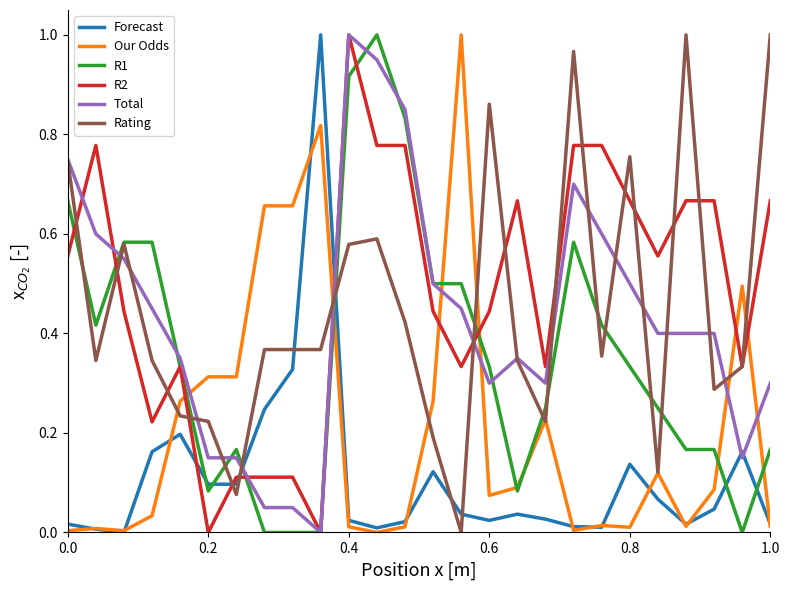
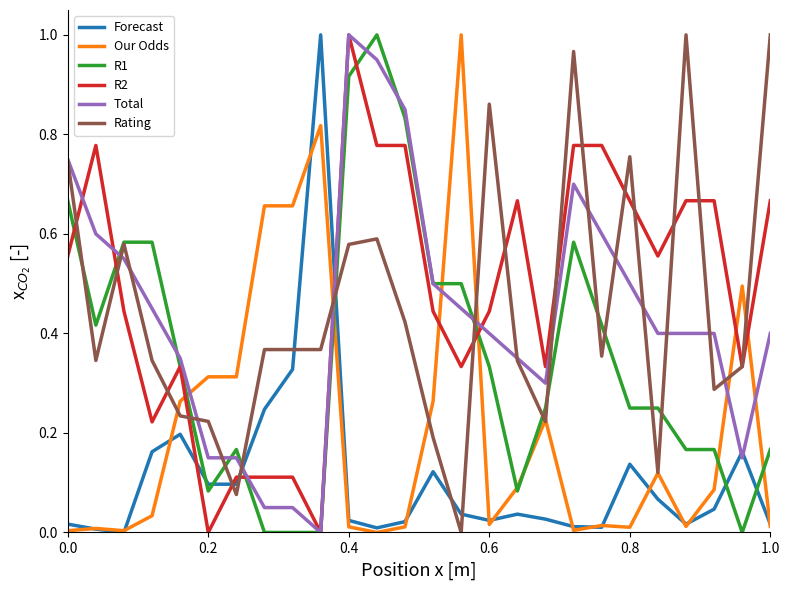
Our Odds, 0.6: 0.07 -> 0.02
Total, 0.6: 0.30 -> 0.40
R1, 0.8: 0.33 -> 0.25
Total, 1.0: 0.30 -> 0.40
